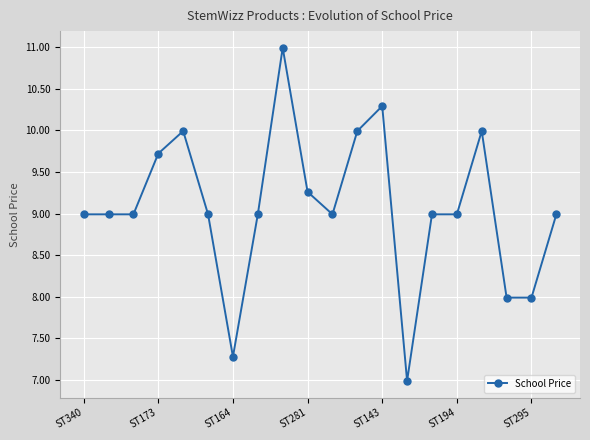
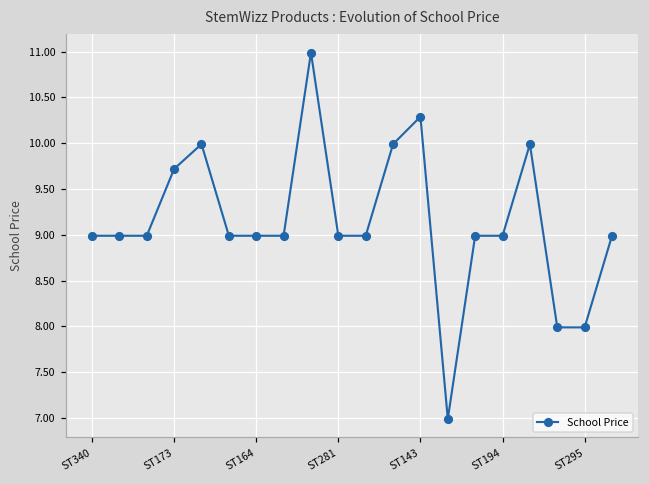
ST164: 7.3 -> 9.0
ST281: 9.3 -> 9.0
